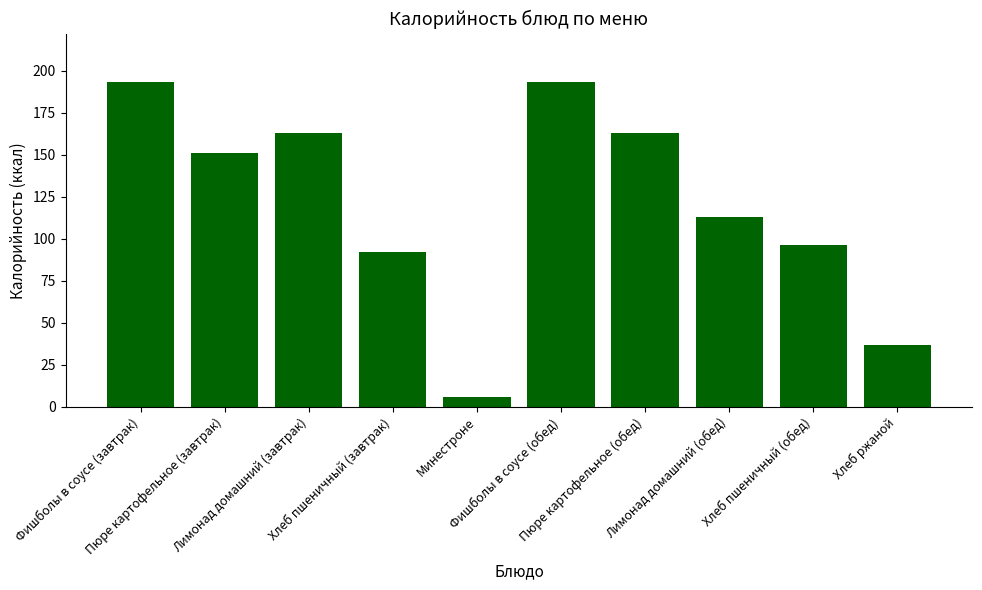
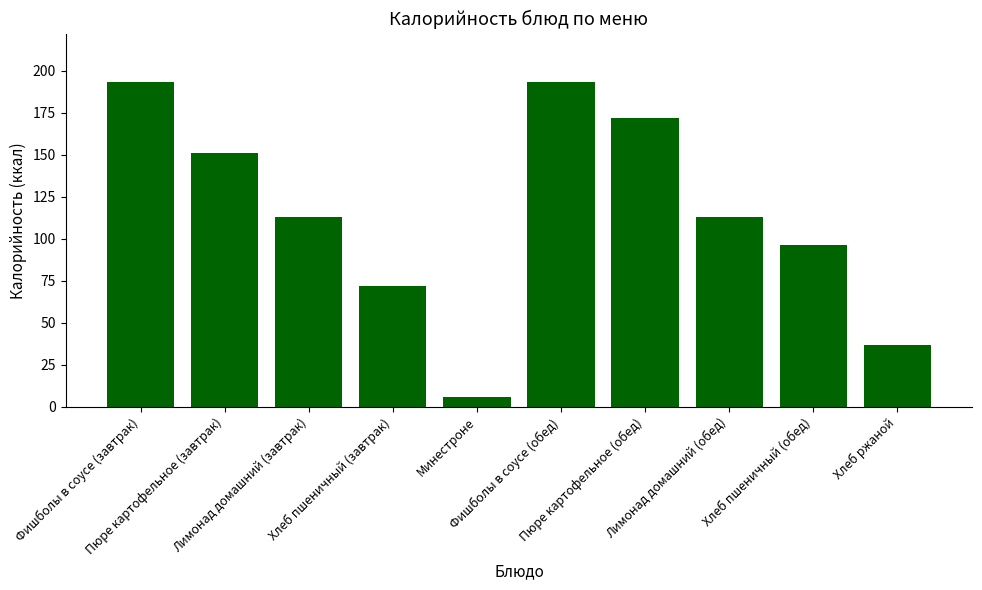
Лимонад домашний (завтрак): 163 -> 113
Хлеб пшеничный (завтрак): 92 -> 72
Пюре картофельное (обед): 163 -> 172
